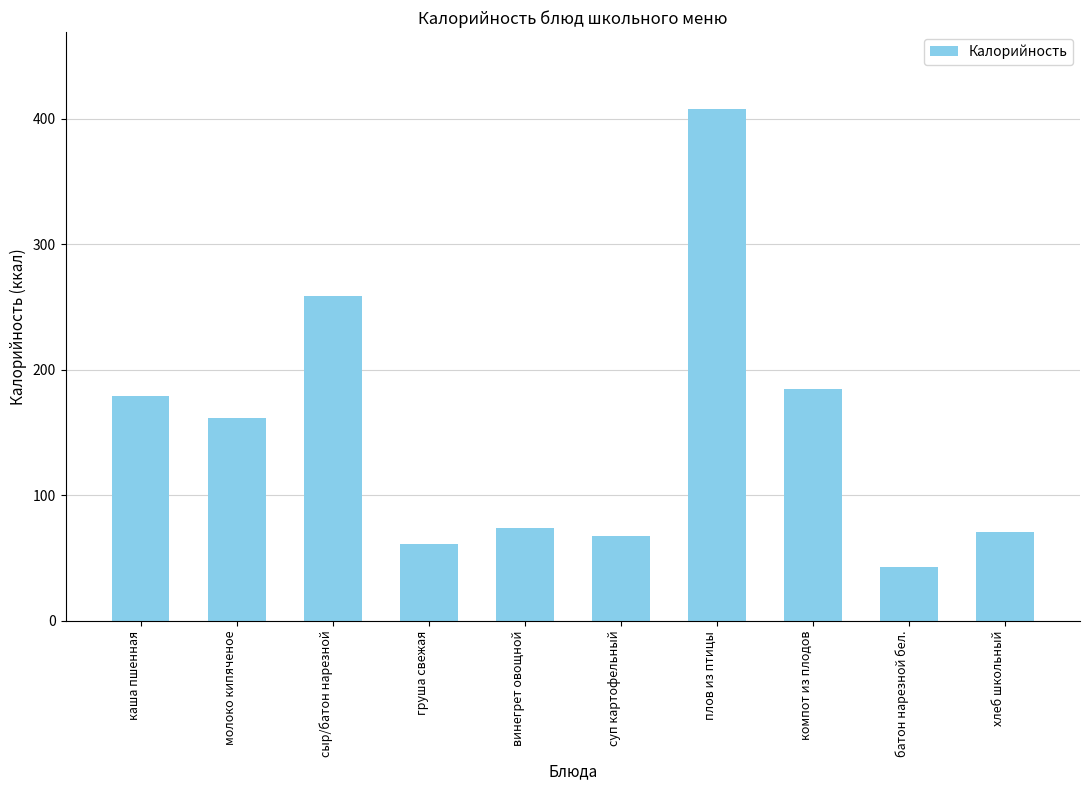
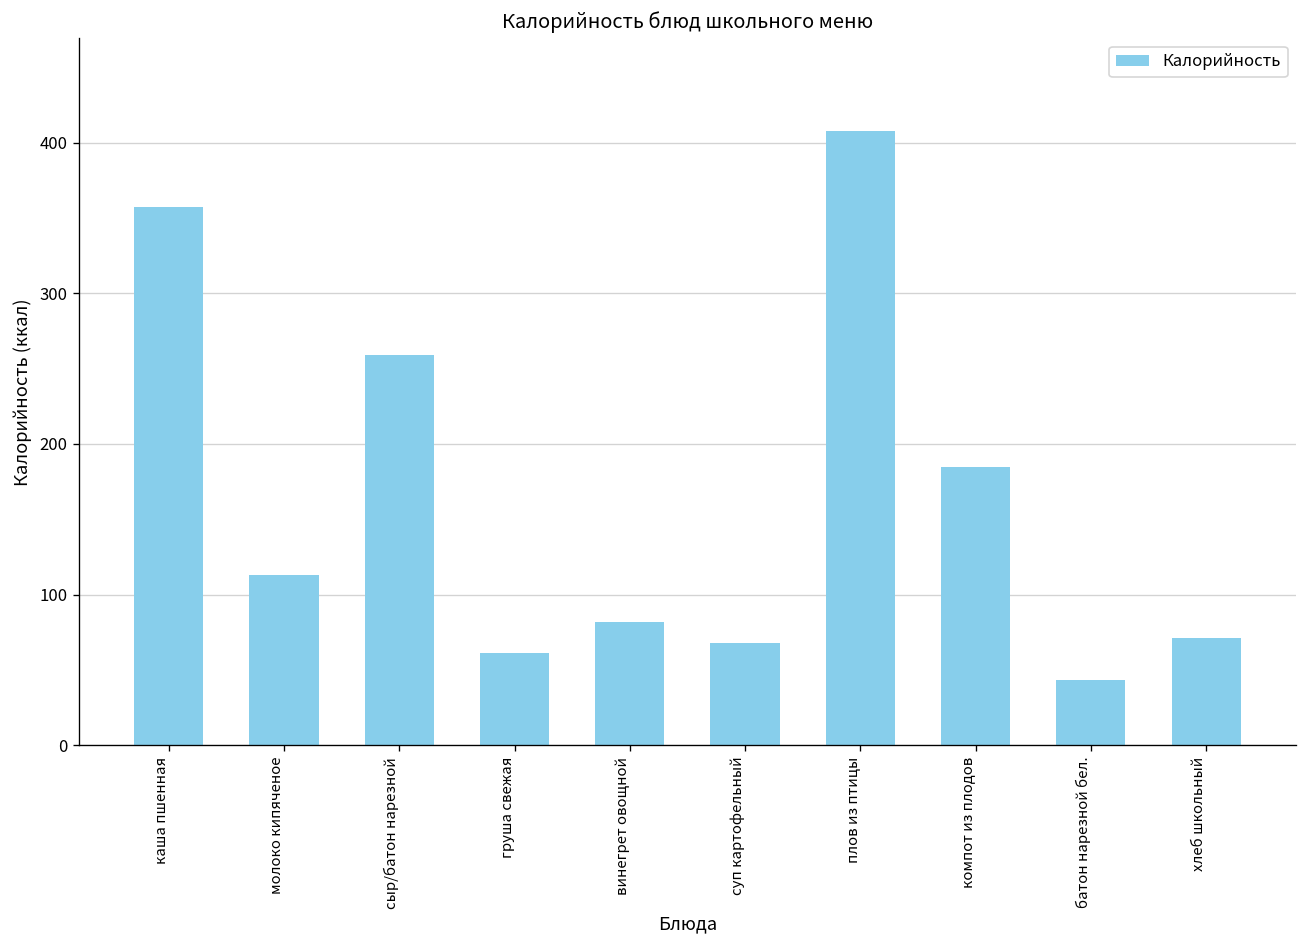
каша пшенная: 179 -> 357
молоко кипяченое: 162 -> 113
винегрет овощной: 74 -> 82
